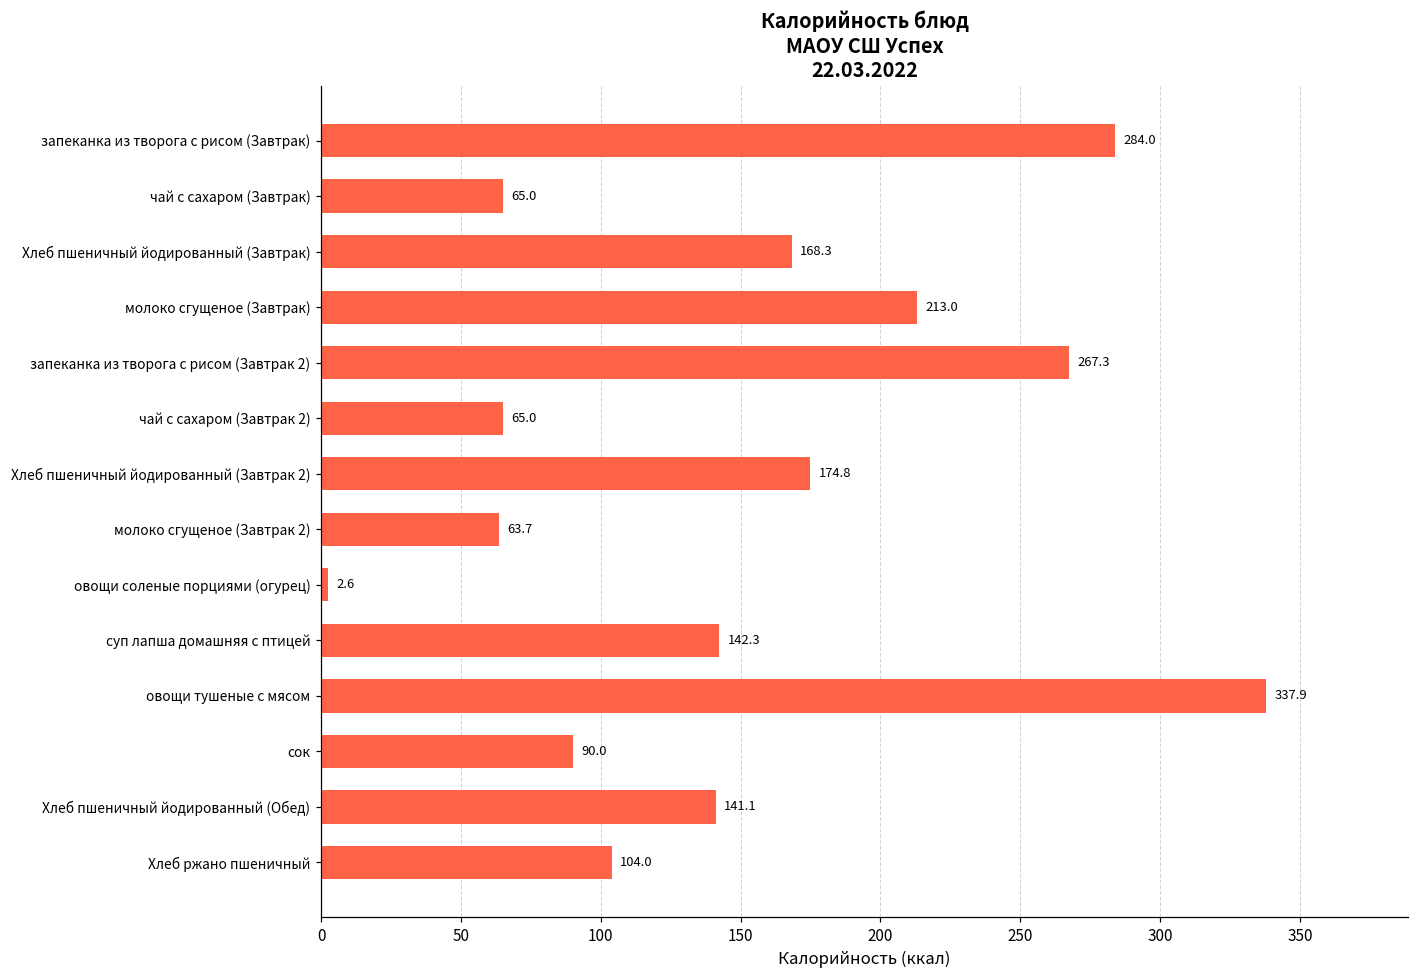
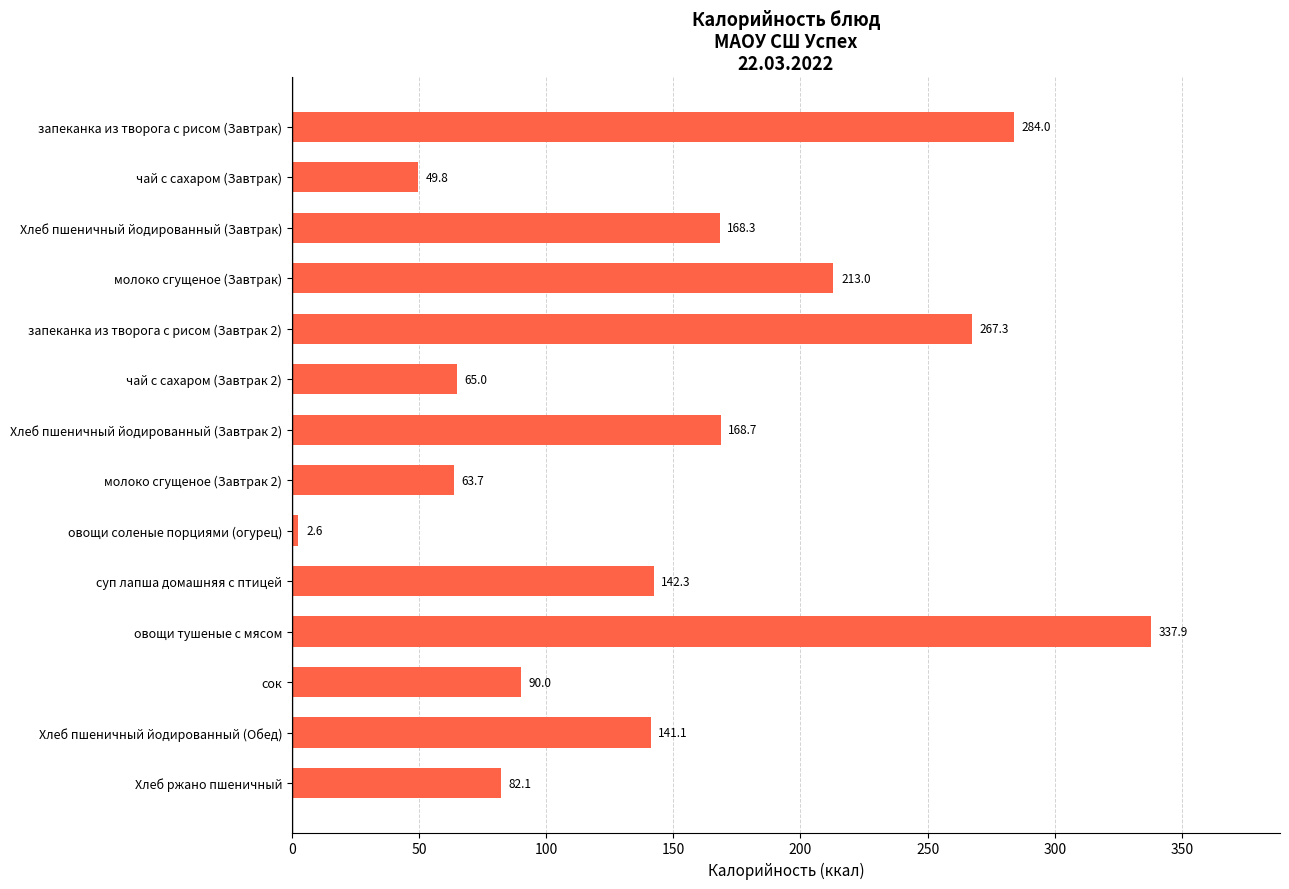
чай с сахаром (Завтрак): 65.0 -> 49.8
Хлеб пшеничный йодированный (Завтрак 2): 174.8 -> 168.7
Хлеб ржано пшеничный: 104.0 -> 82.1
